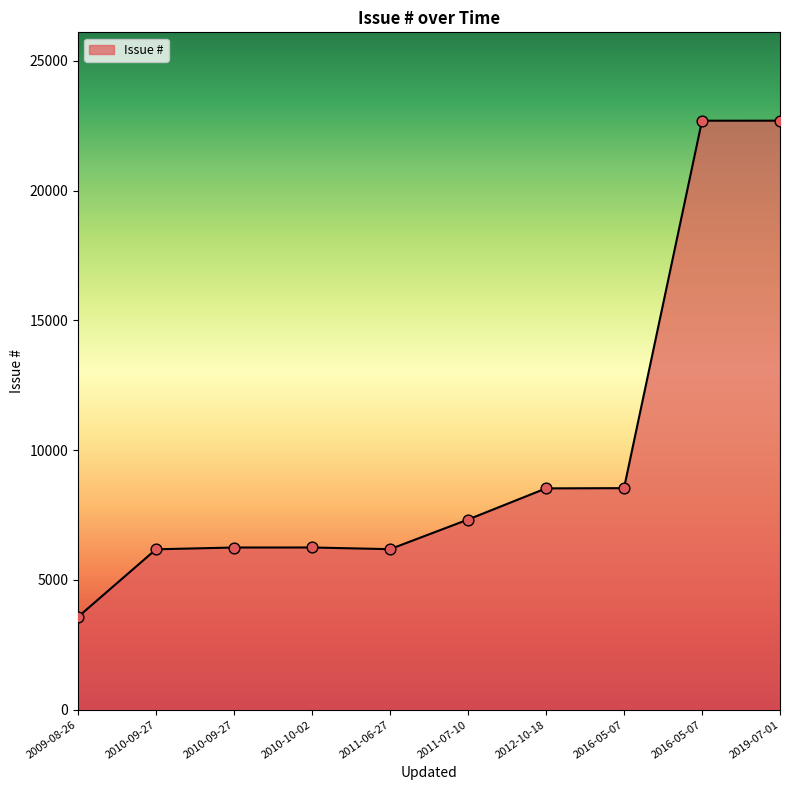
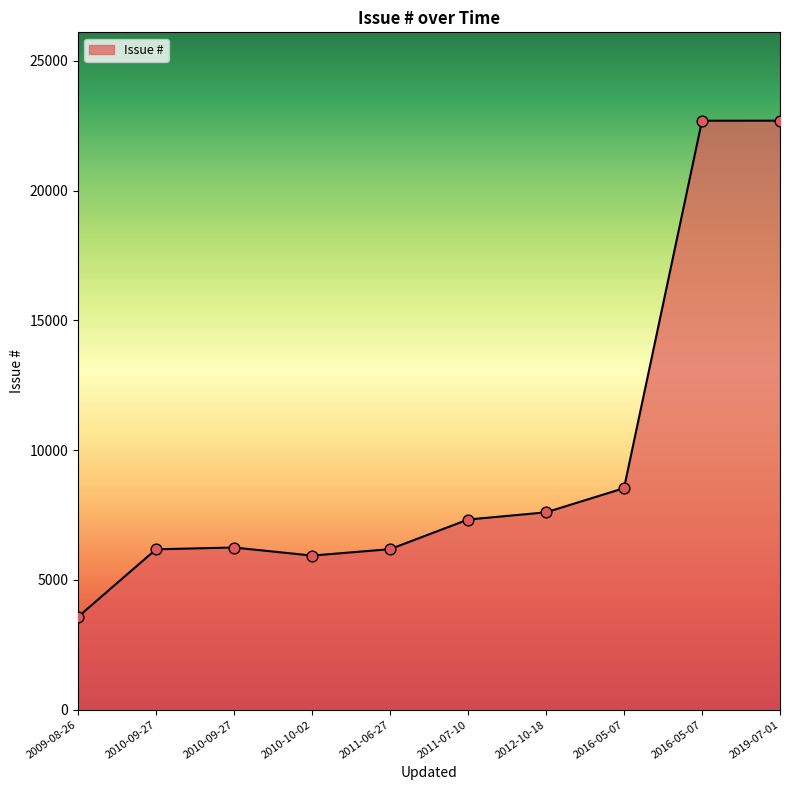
2010-10-02: 6300 -> 5900
2012-10-18: 8500 -> 7600
